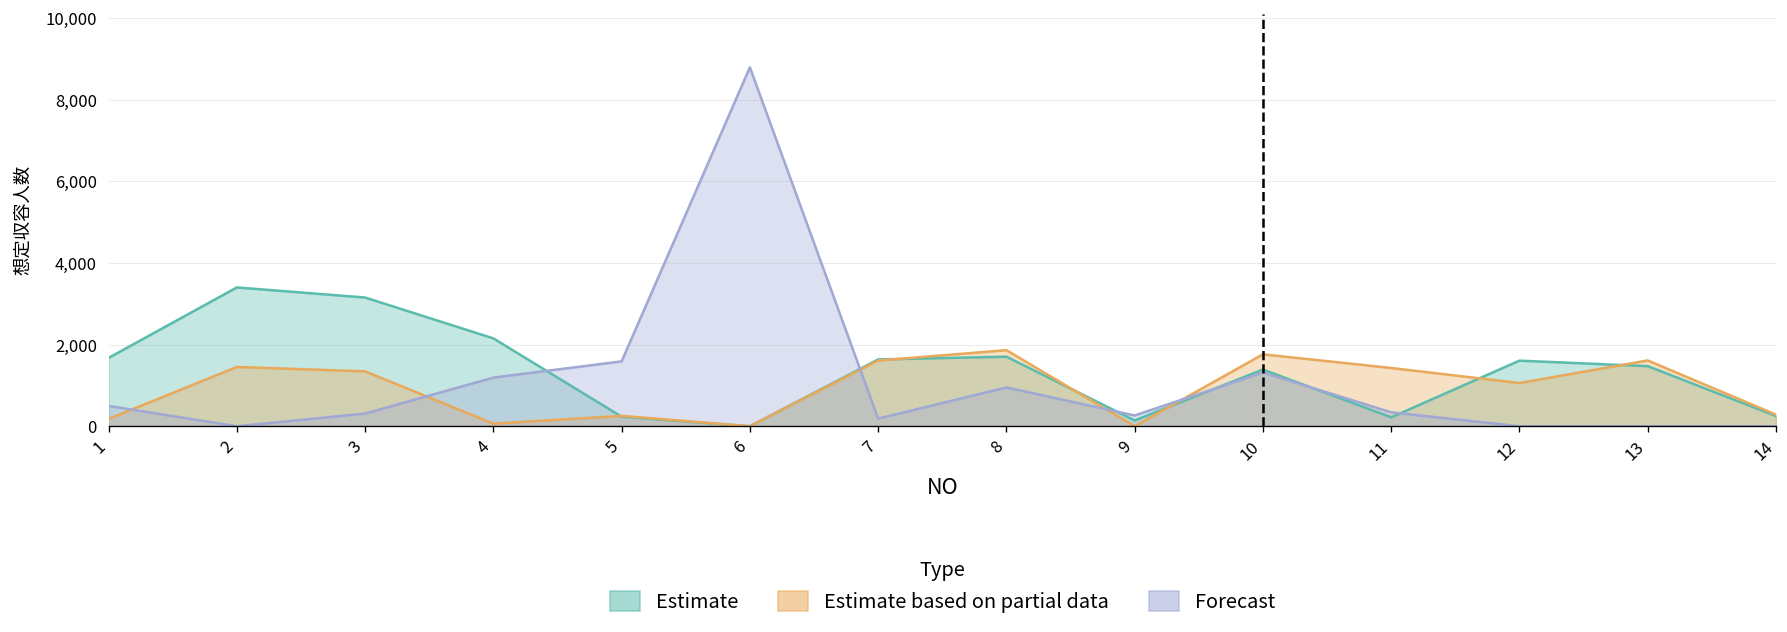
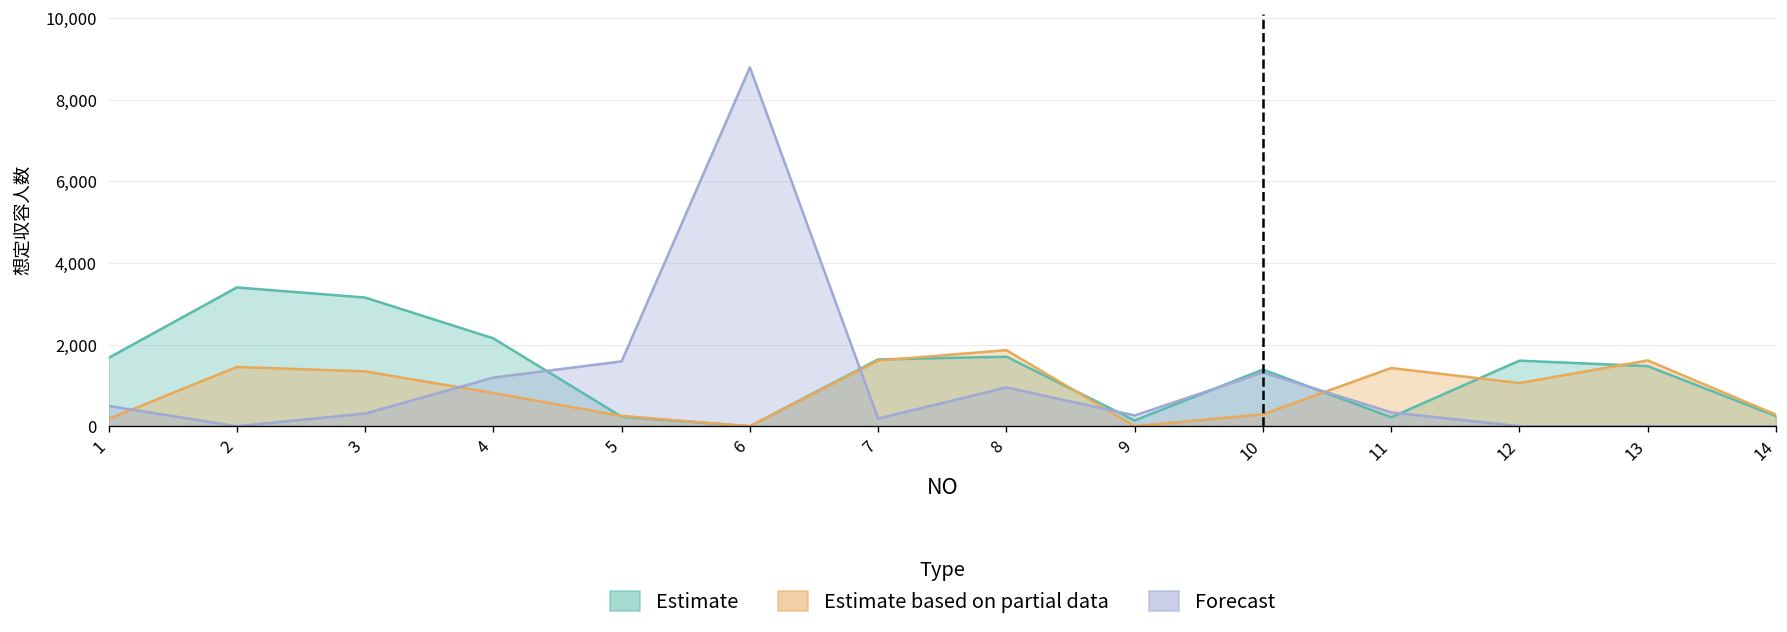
Estimate based on partial data, 4: 100 -> 800
Estimate based on partial data, 10: 1,800 -> 300
